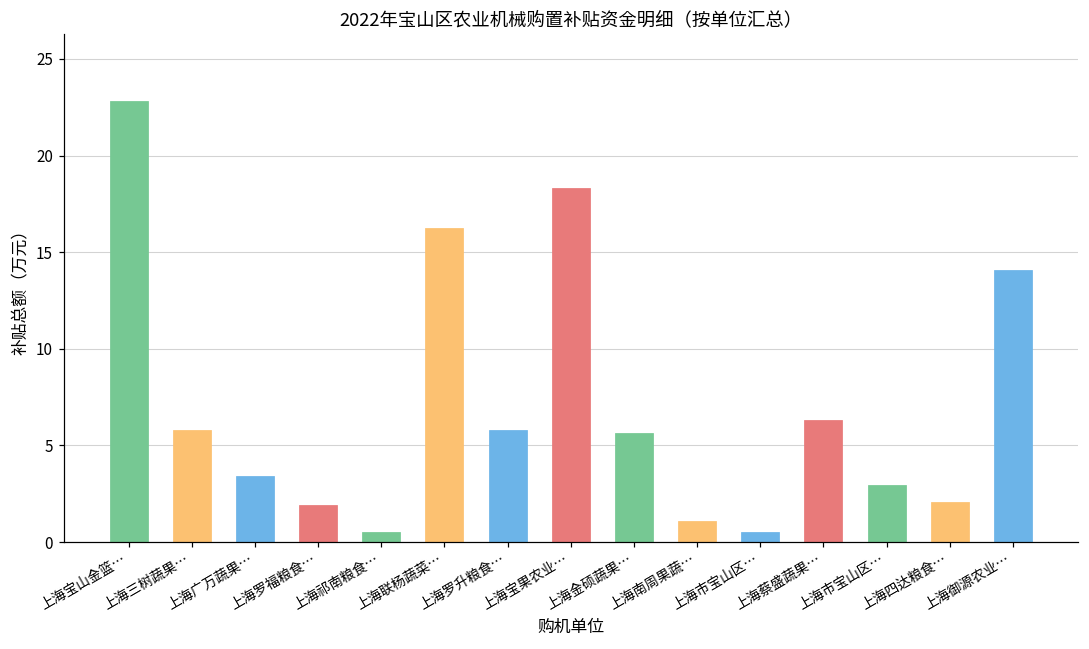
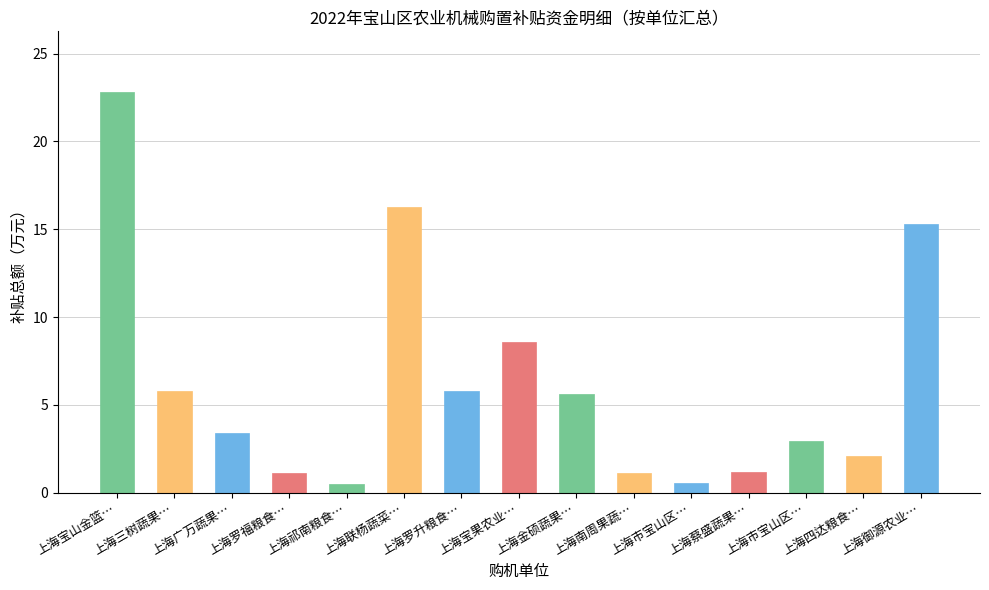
上海罗福粮食…: 1.9 -> 1.1
上海宝果农业…: 18.3 -> 8.6
上海蔡盛蔬果…: 6.3 -> 1.2
上海御源农业…: 14.1 -> 15.3
